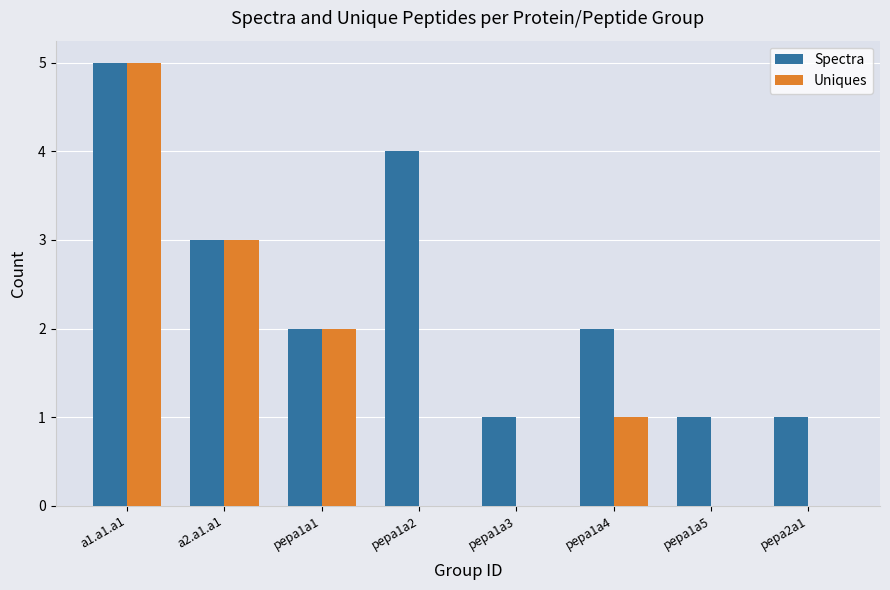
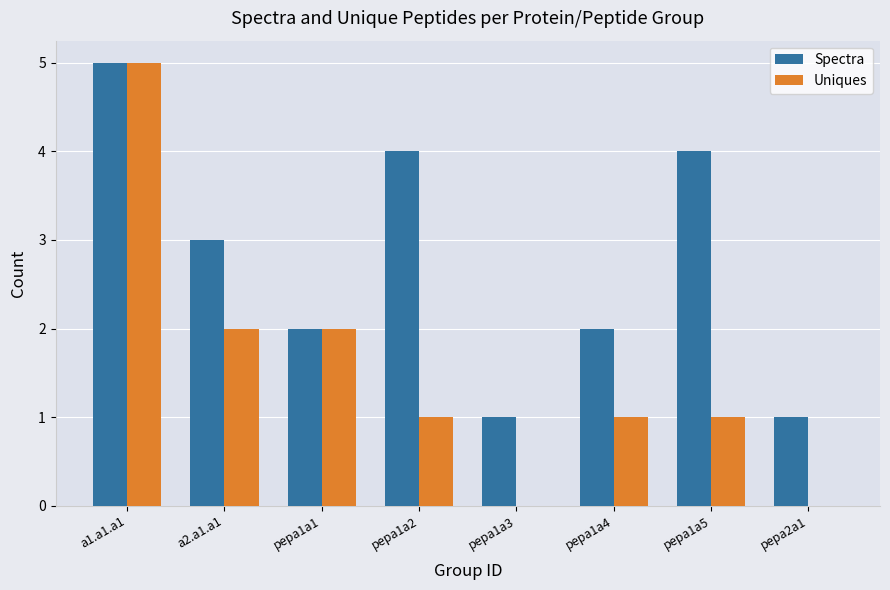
Uniques, a2.a1.a1: 3 -> 2
Uniques, pepa1a2: 0 -> 1
Spectra, pepa1a5: 1 -> 4
Uniques, pepa1a5: 0 -> 1
